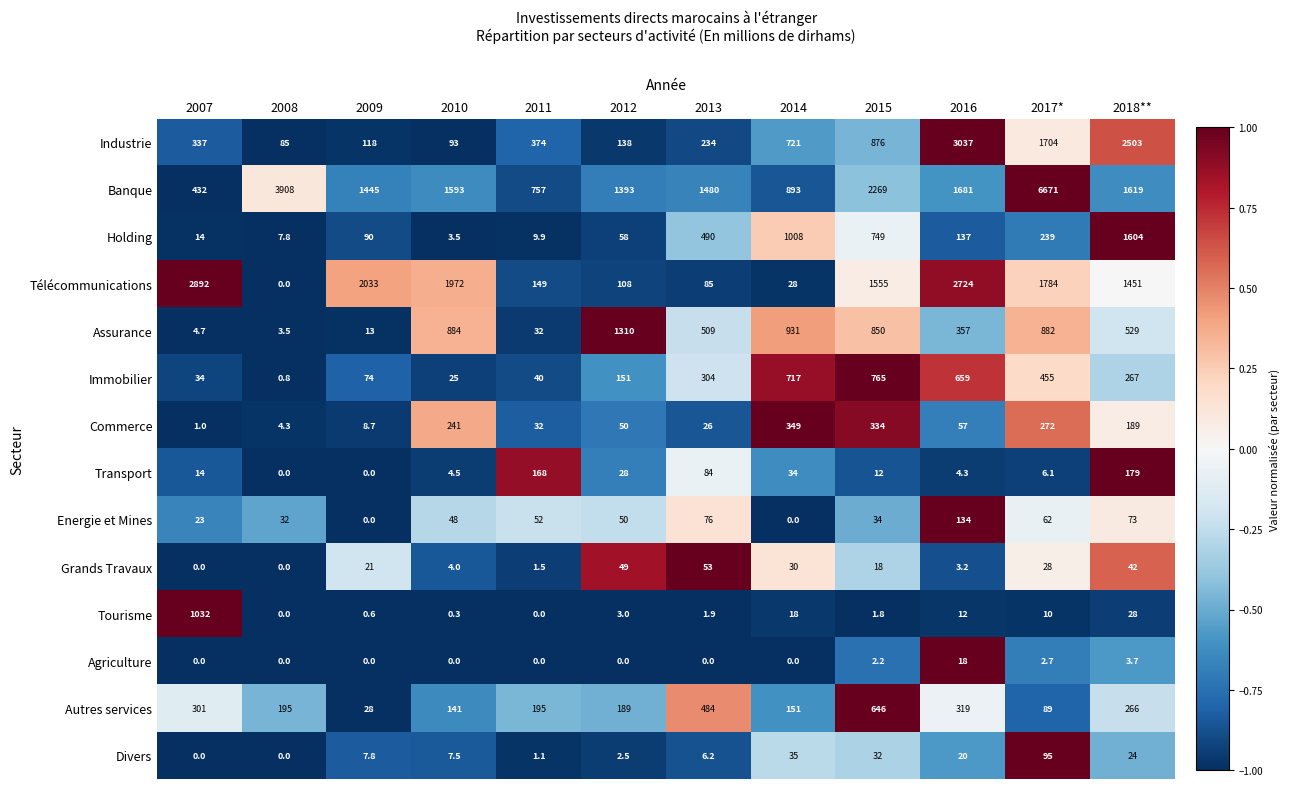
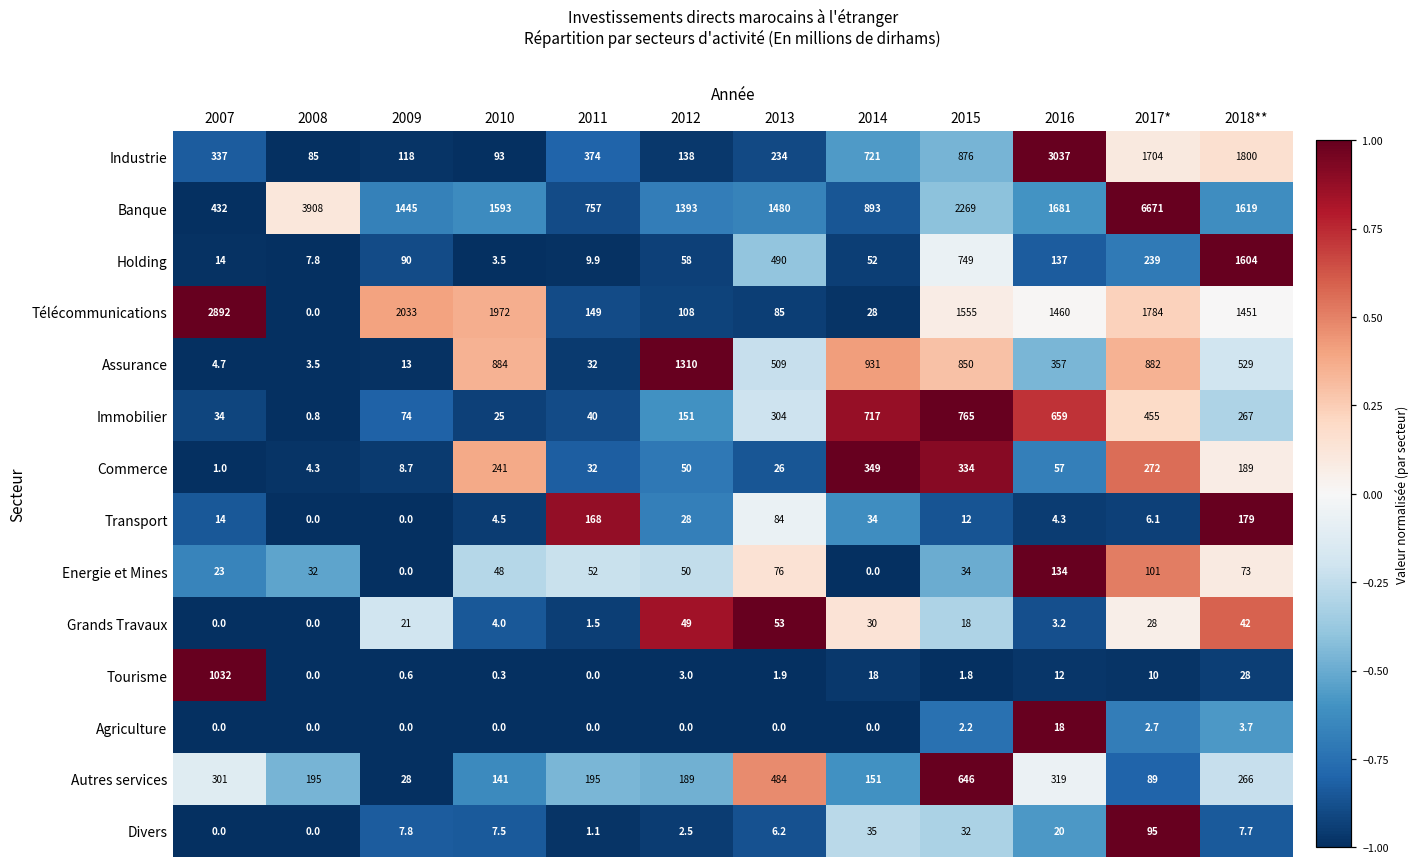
Industrie, 2018**: 2503 -> 1800
Holding, 2014: 1008 -> 52
Télécommunications, 2016: 2724 -> 1460
Energie et Mines, 2017*: 62 -> 101
Divers, 2018**: 24 -> 7.7
